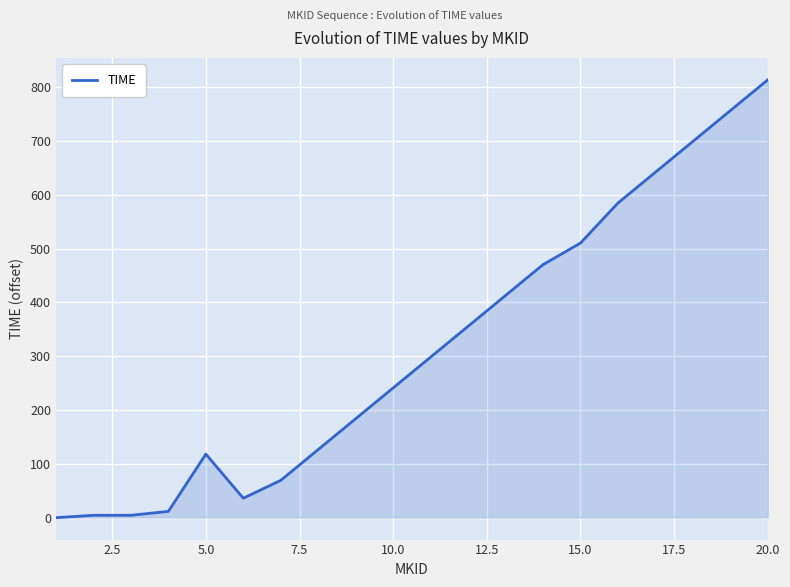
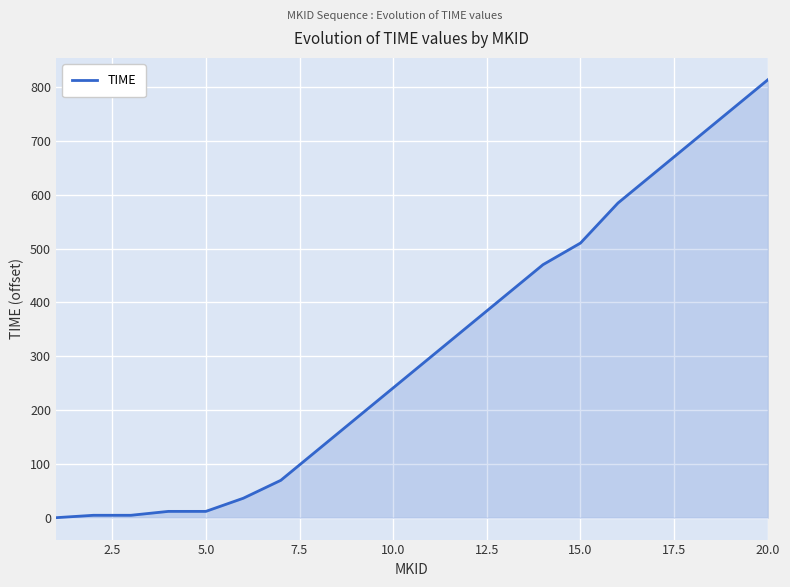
5.0: 120 -> 10
